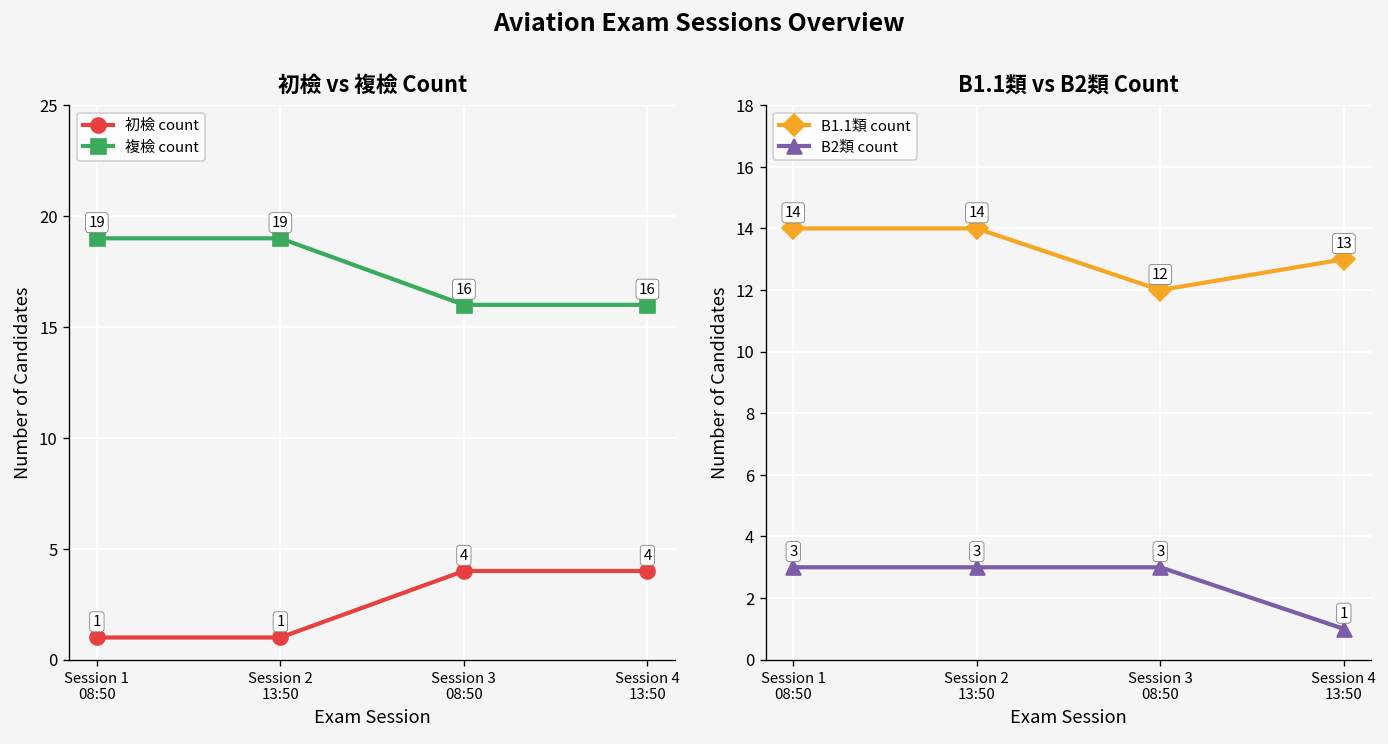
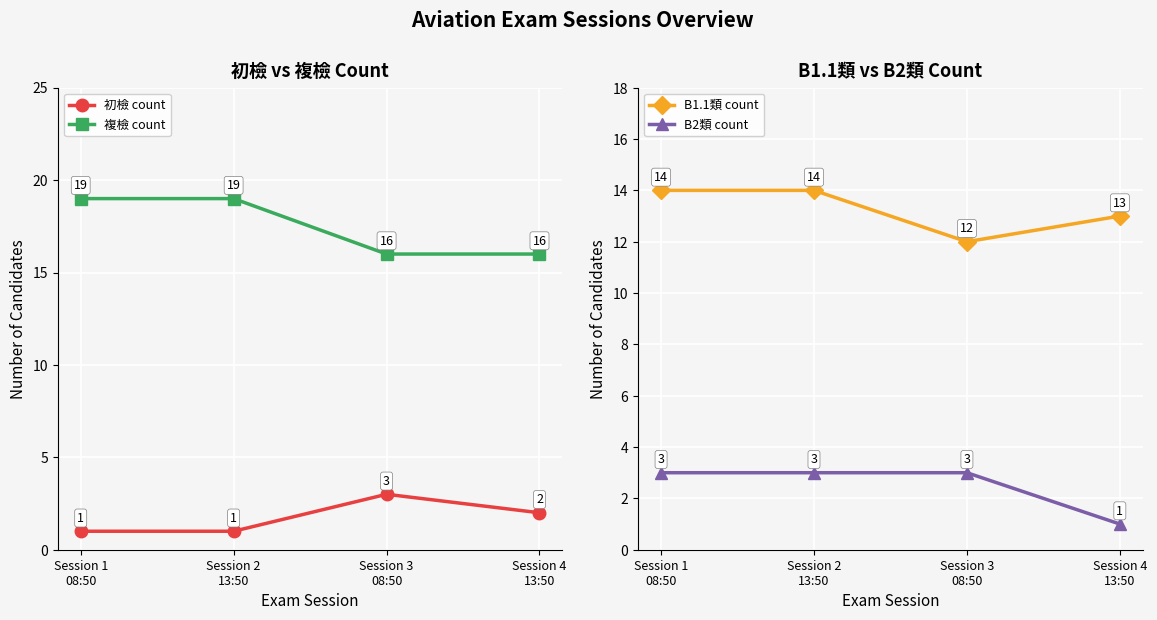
初檢 vs 複檢 Count, 初檢 count, Session 3 08:50: 4 -> 3
初檢 vs 複檢 Count, 初檢 count, Session 4 13:50: 4 -> 2
